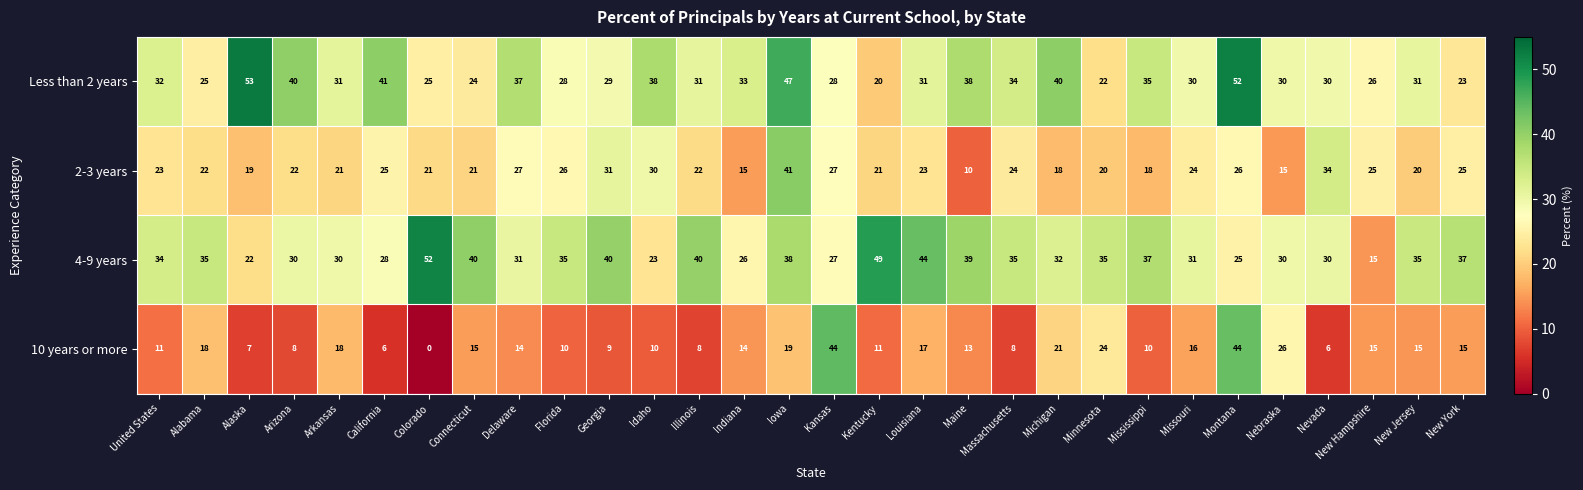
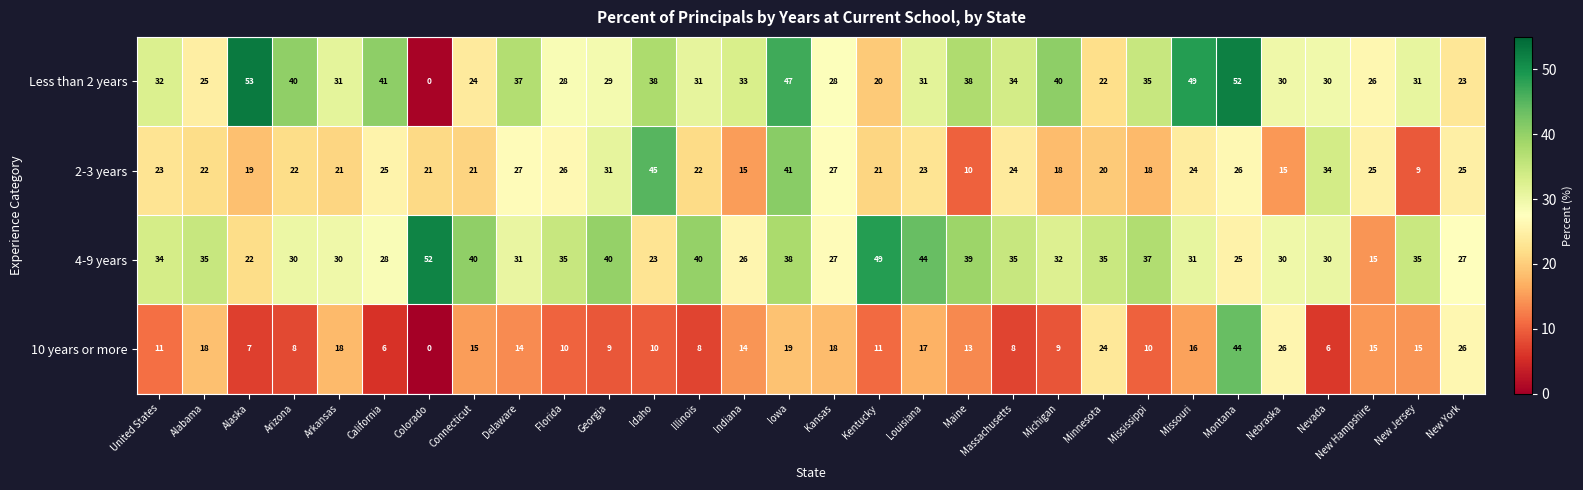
Less than 2 years, Colorado: 25 -> 0
Less than 2 years, Missouri: 30 -> 49
2-3 years, Idaho: 30 -> 45
2-3 years, New Jersey: 20 -> 9
4-9 years, New York: 37 -> 27
10 years or more, Kansas: 44 -> 18
10 years or more, Michigan: 21 -> 9
10 years or more, New York: 15 -> 26
